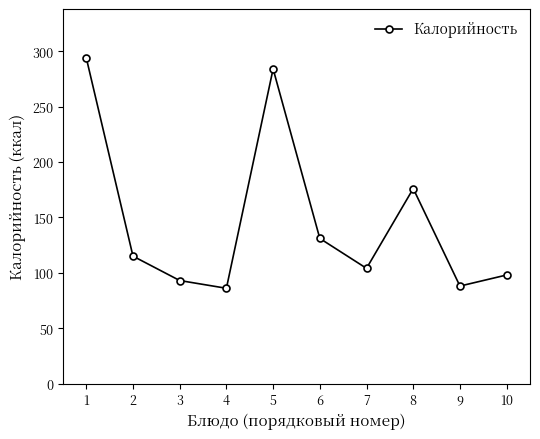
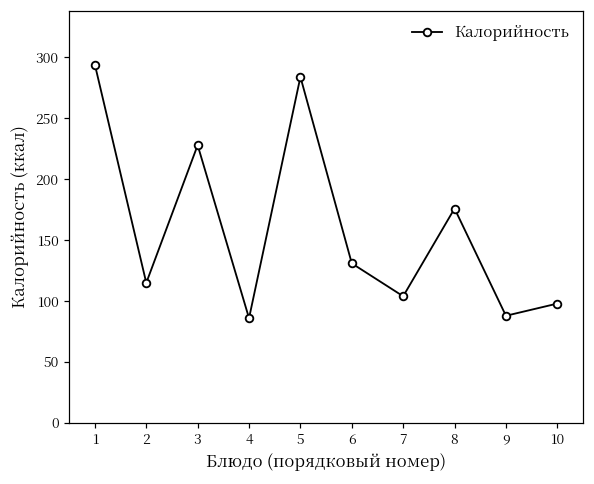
3: 93 -> 228
